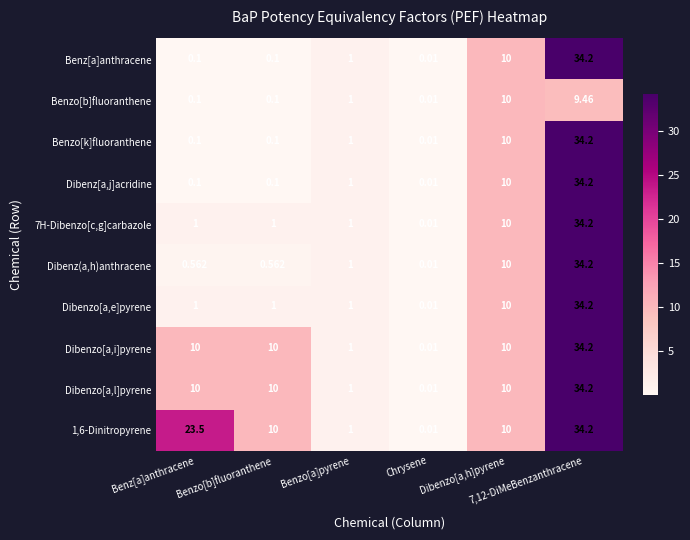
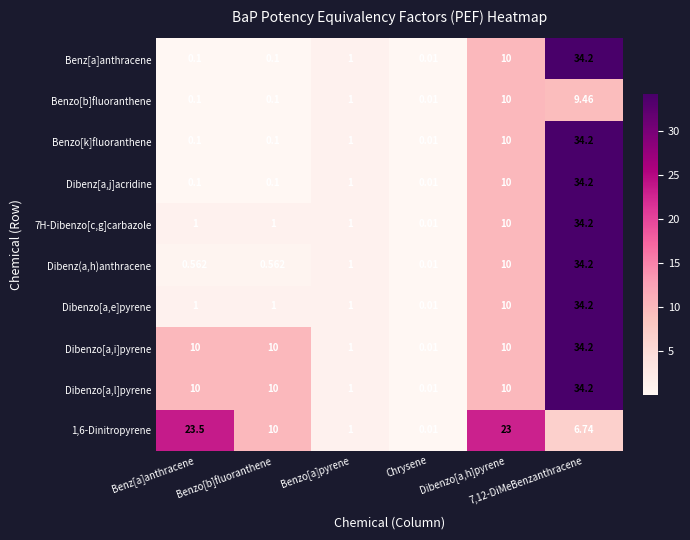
1,6-Dinitropyrene, Dibenzo[a,h]pyrene: 10 -> 23
1,6-Dinitropyrene, 7,12-DiMeBenzanthracene: 34.2 -> 6.74
